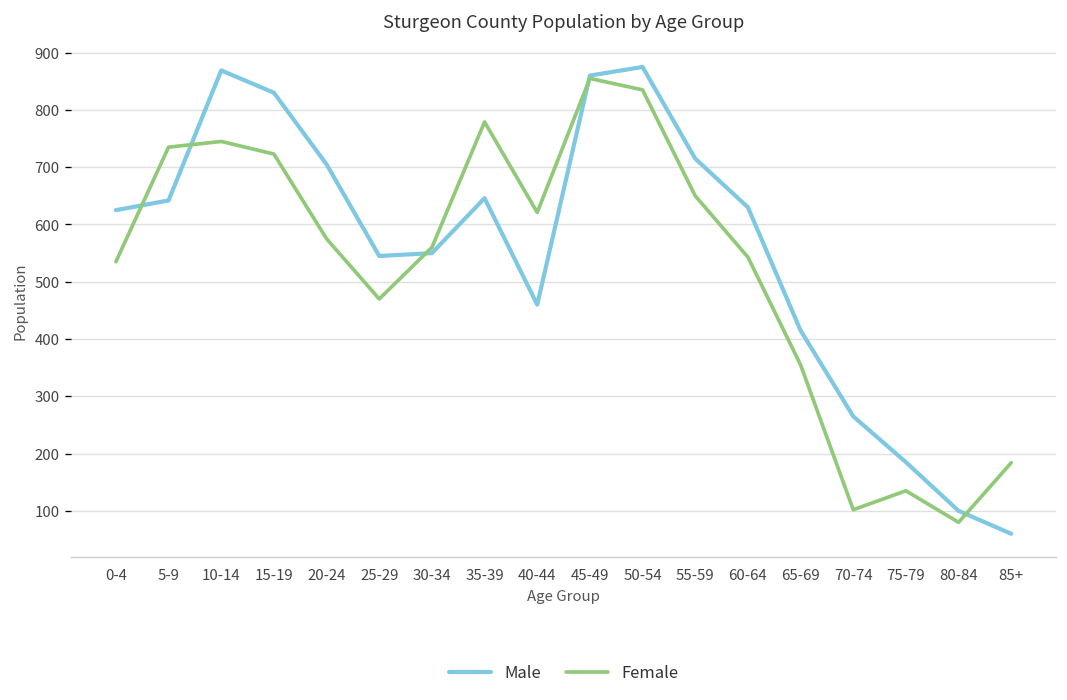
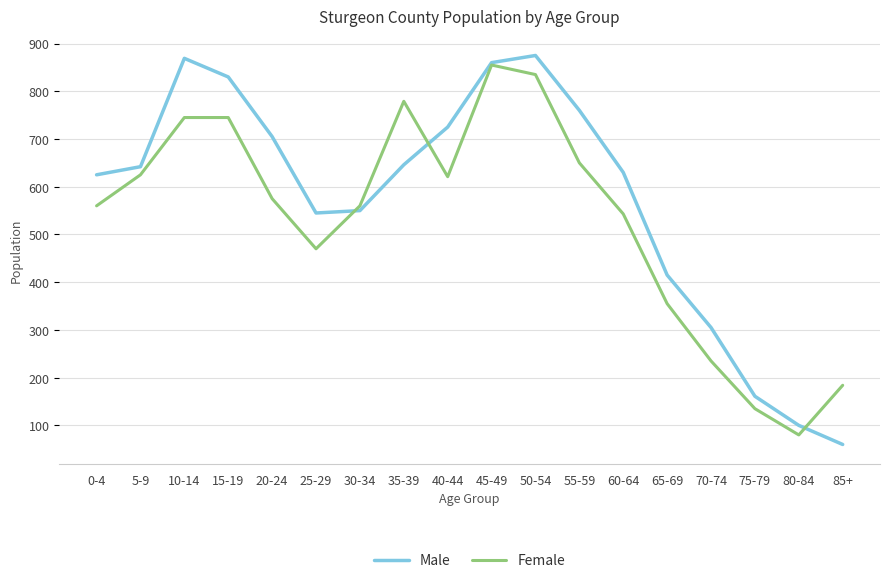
Female, 0-4: 540 -> 560
Female, 5-9: 740 -> 630
Female, 15-19: 720 -> 750
Male, 40-44: 460 -> 730
Male, 55-59: 720 -> 760
Male, 70-74: 270 -> 310
Female, 70-74: 100 -> 240
Male, 75-79: 190 -> 160
